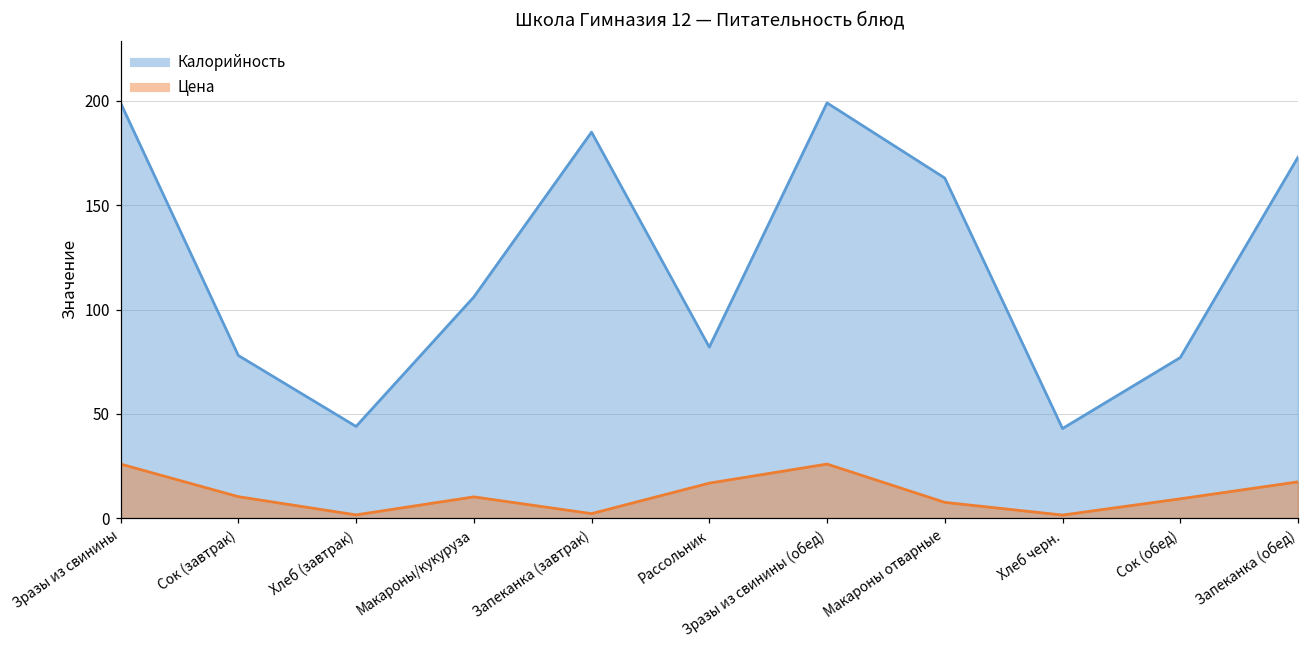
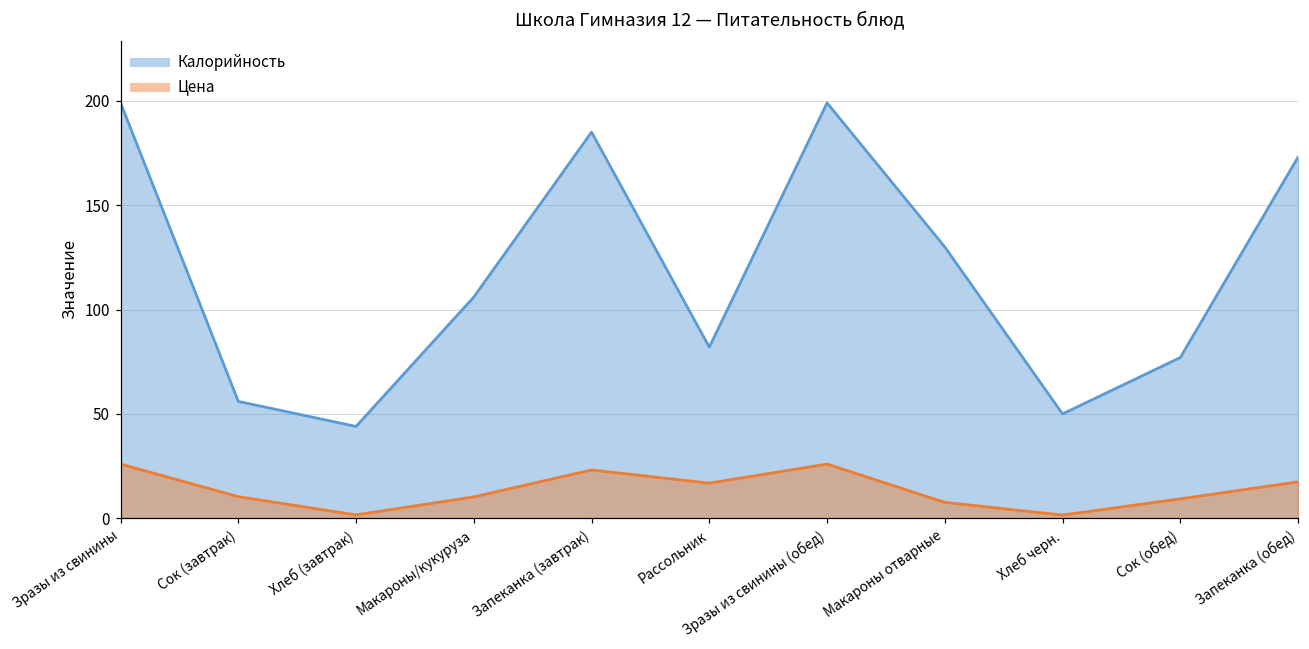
Калорийность, Сок (завтрак): 78 -> 56
Цена, Запеканка (завтрак): 2 -> 23
Калорийность, Макароны отварные: 163 -> 130
Калорийность, Хлеб черн.: 43 -> 50
